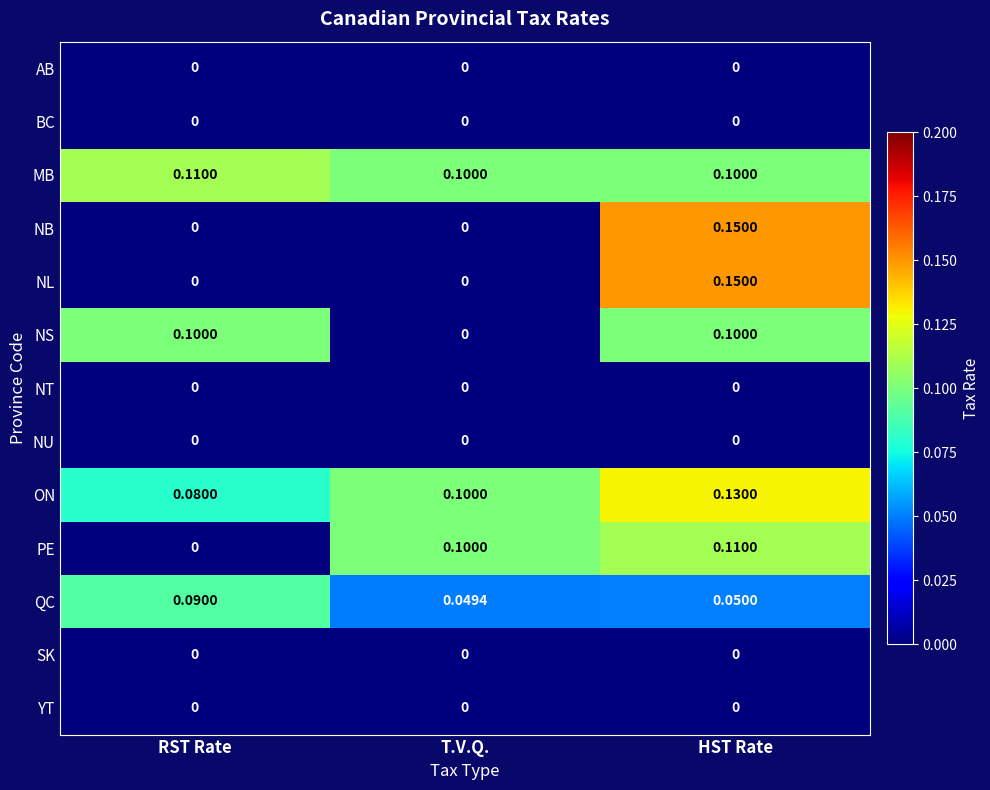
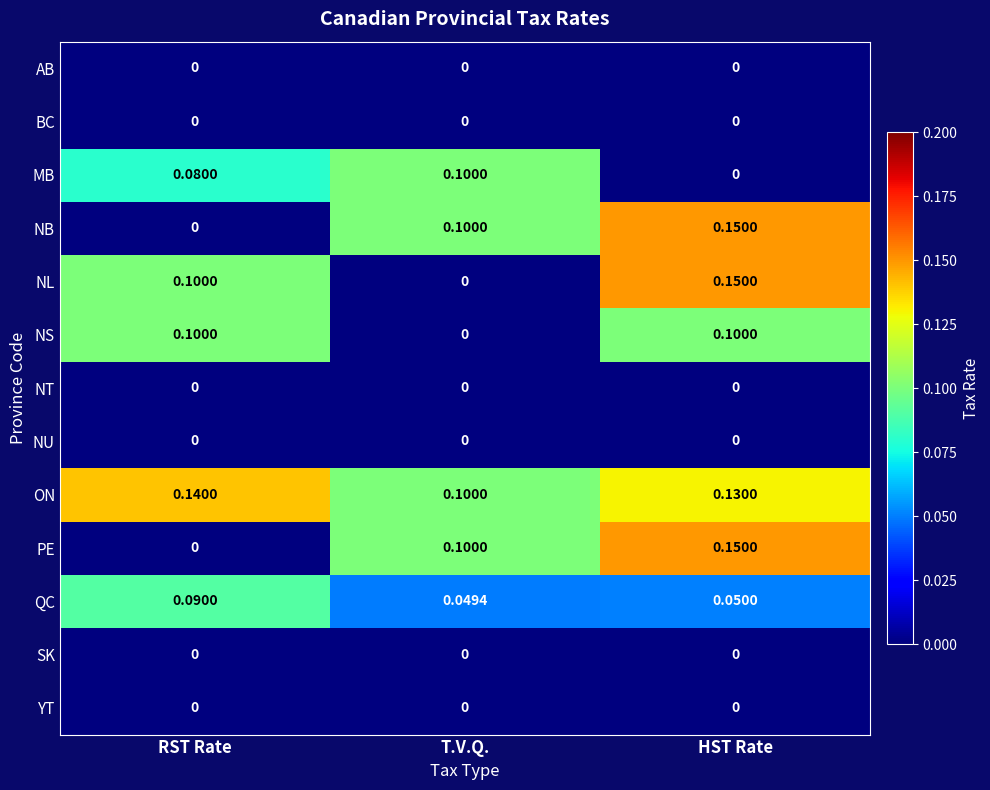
MB, RST Rate: 0.1100 -> 0.0800
MB, HST Rate: 0.1000 -> 0
NB, T.V.Q.: 0 -> 0.1000
NL, RST Rate: 0 -> 0.1000
ON, RST Rate: 0.0800 -> 0.1400
PE, HST Rate: 0.1100 -> 0.1500
